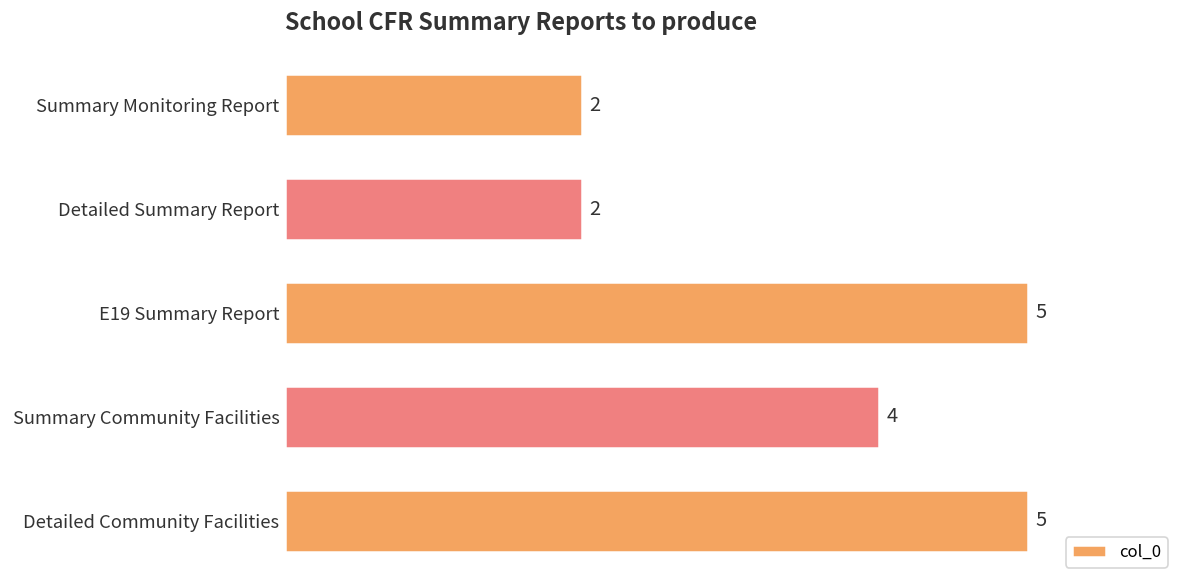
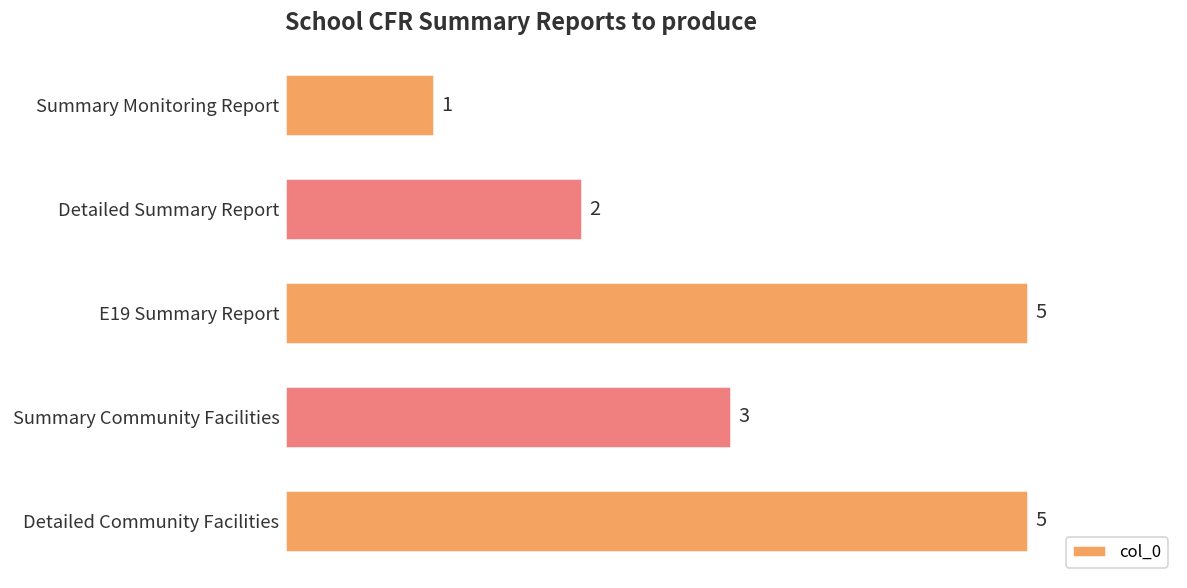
Summary Monitoring Report: 2 -> 1
Summary Community Facilities: 4 -> 3
